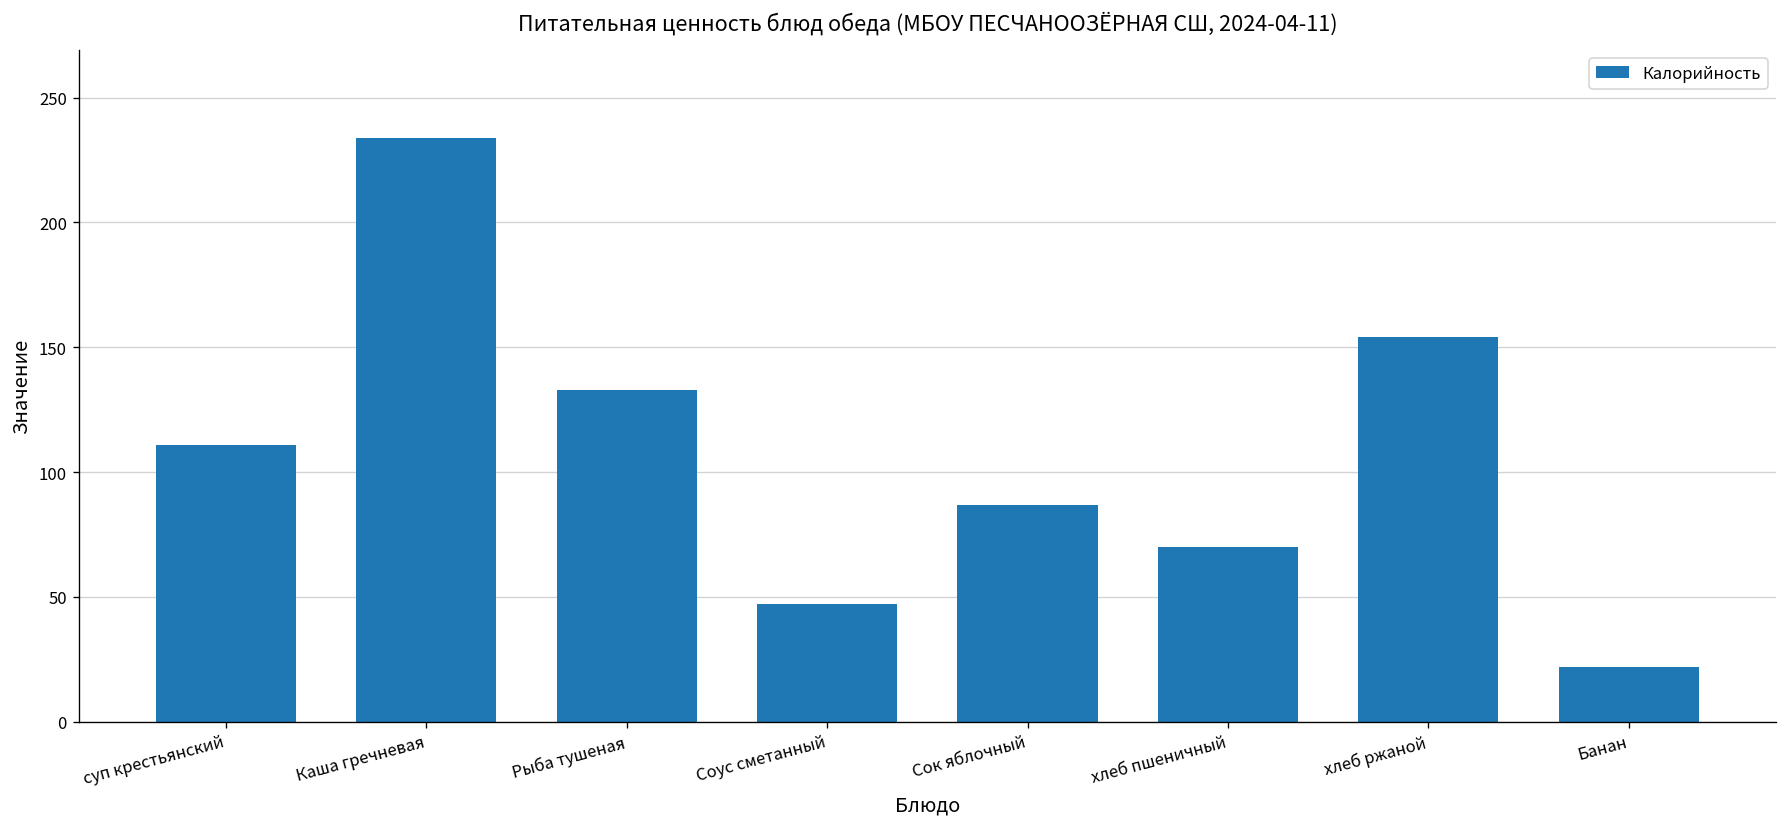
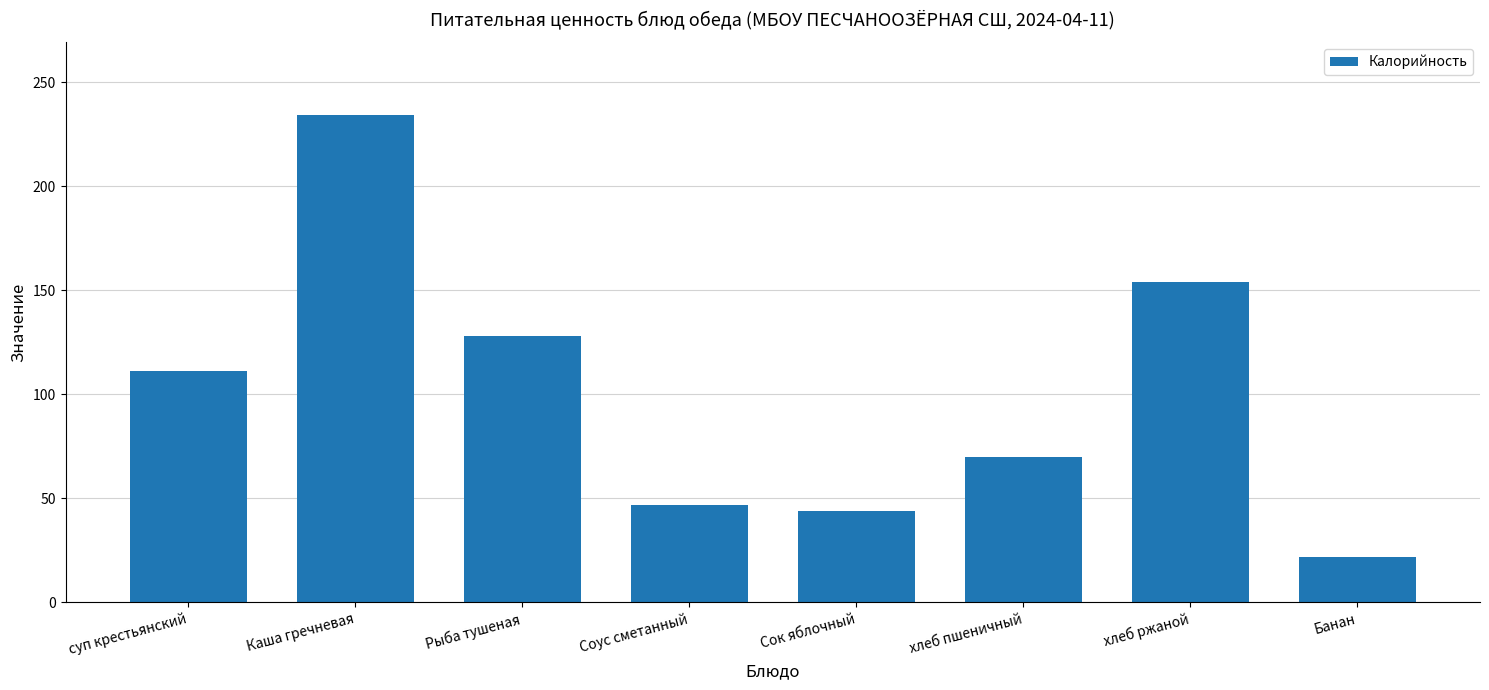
Рыба тушеная: 133 -> 128
Сок яблочный: 87 -> 44
